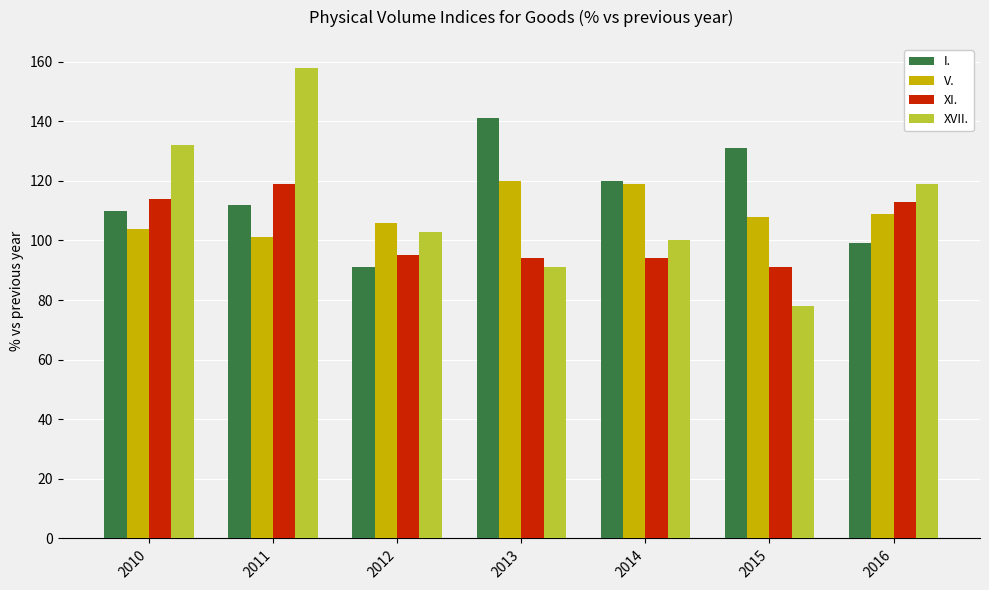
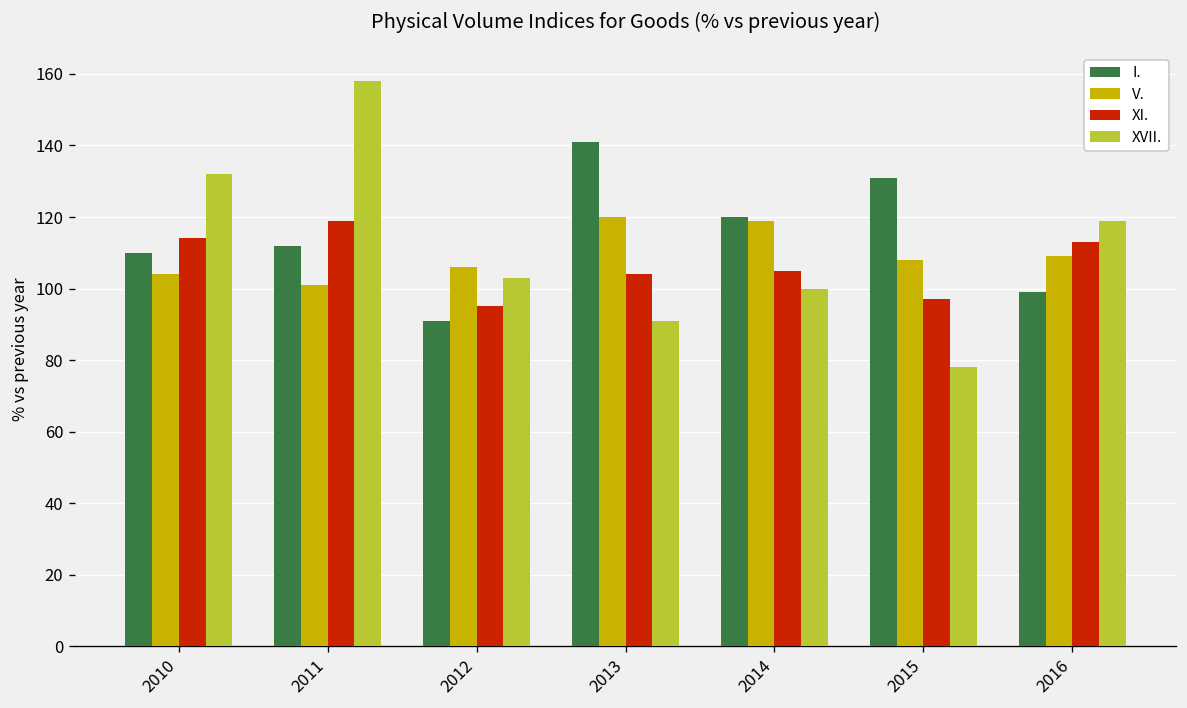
XI., 2013: 94 -> 104
XI., 2014: 94 -> 105
XI., 2015: 91 -> 97
